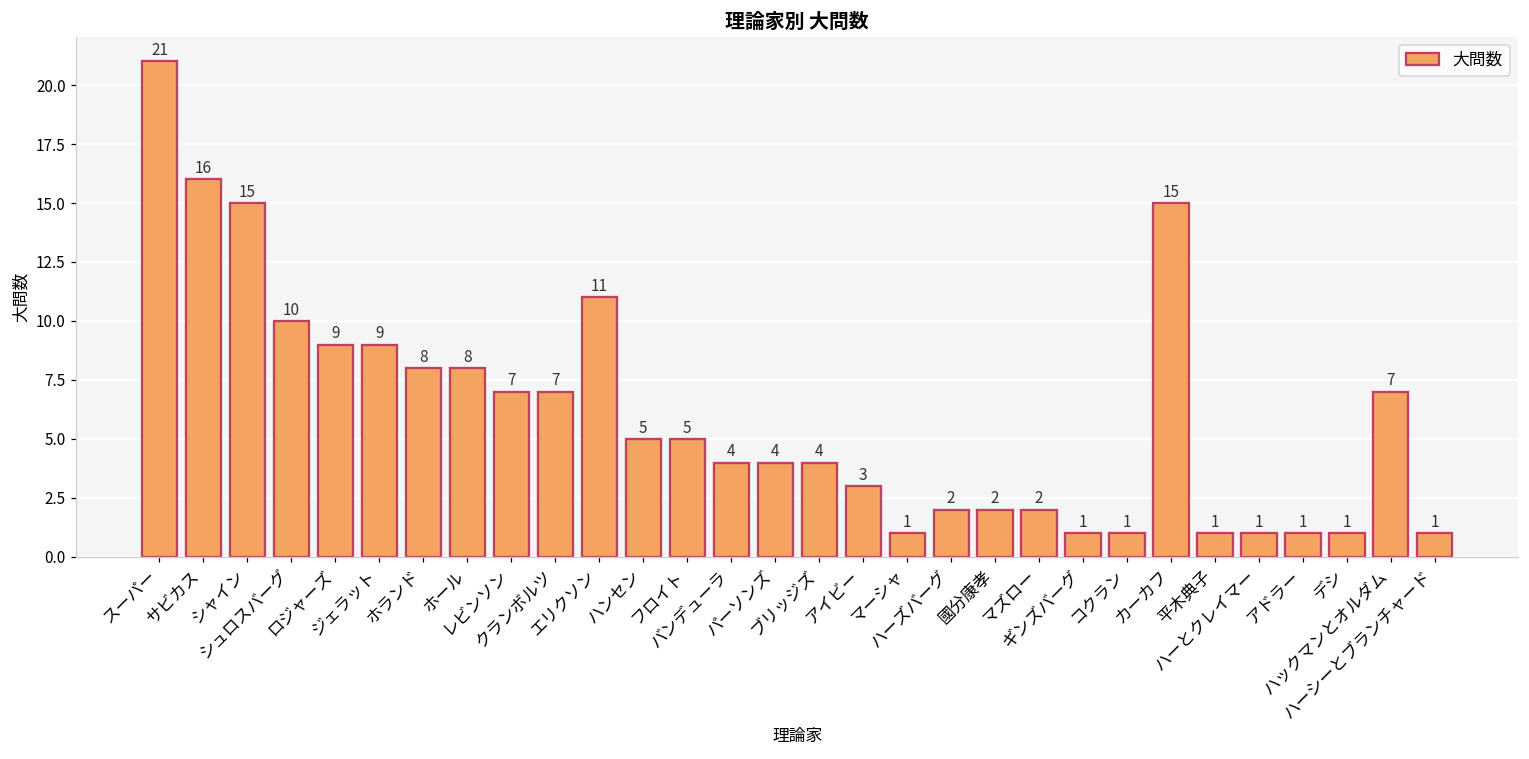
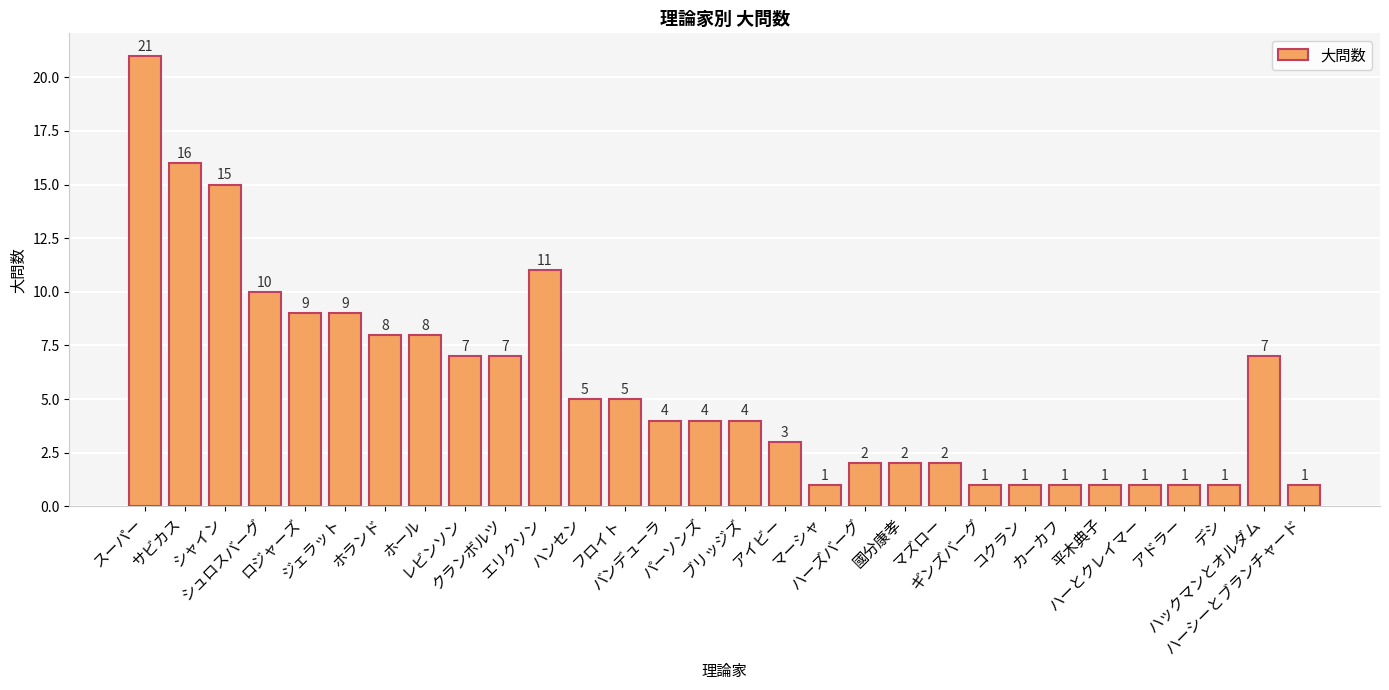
カーカフ: 15 -> 1
